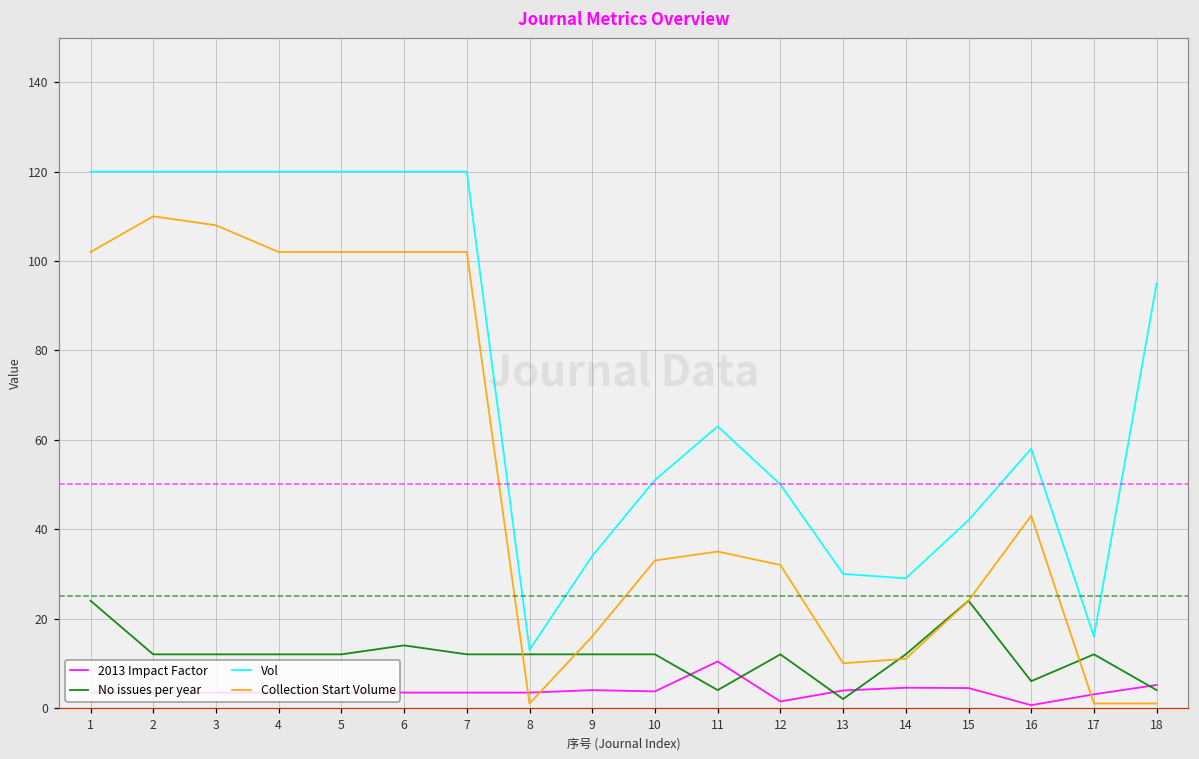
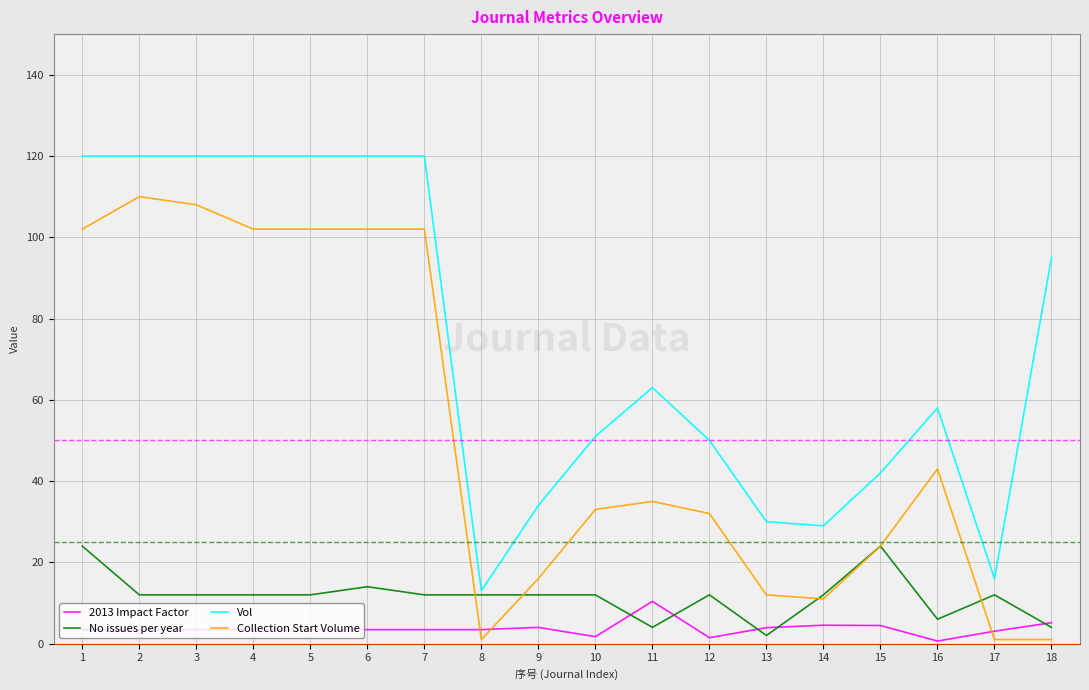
2013 Impact Factor, 10: 4 -> 2
Collection Start Volume, 13: 10 -> 12
